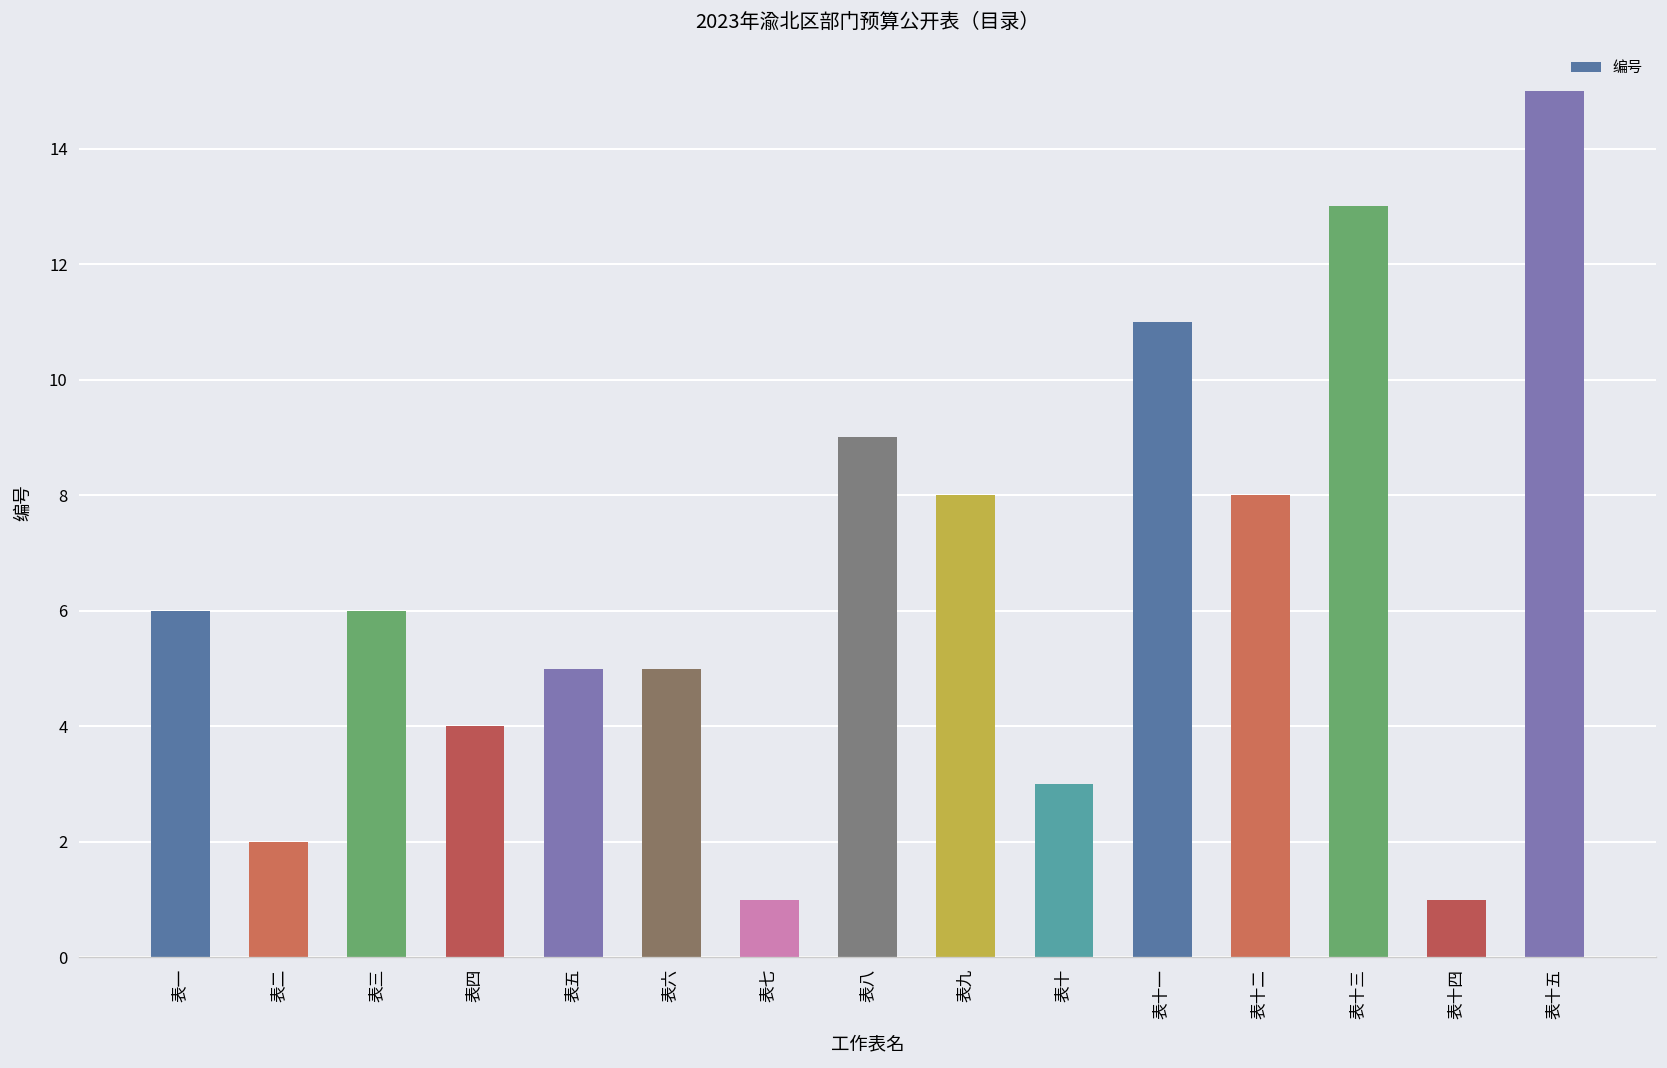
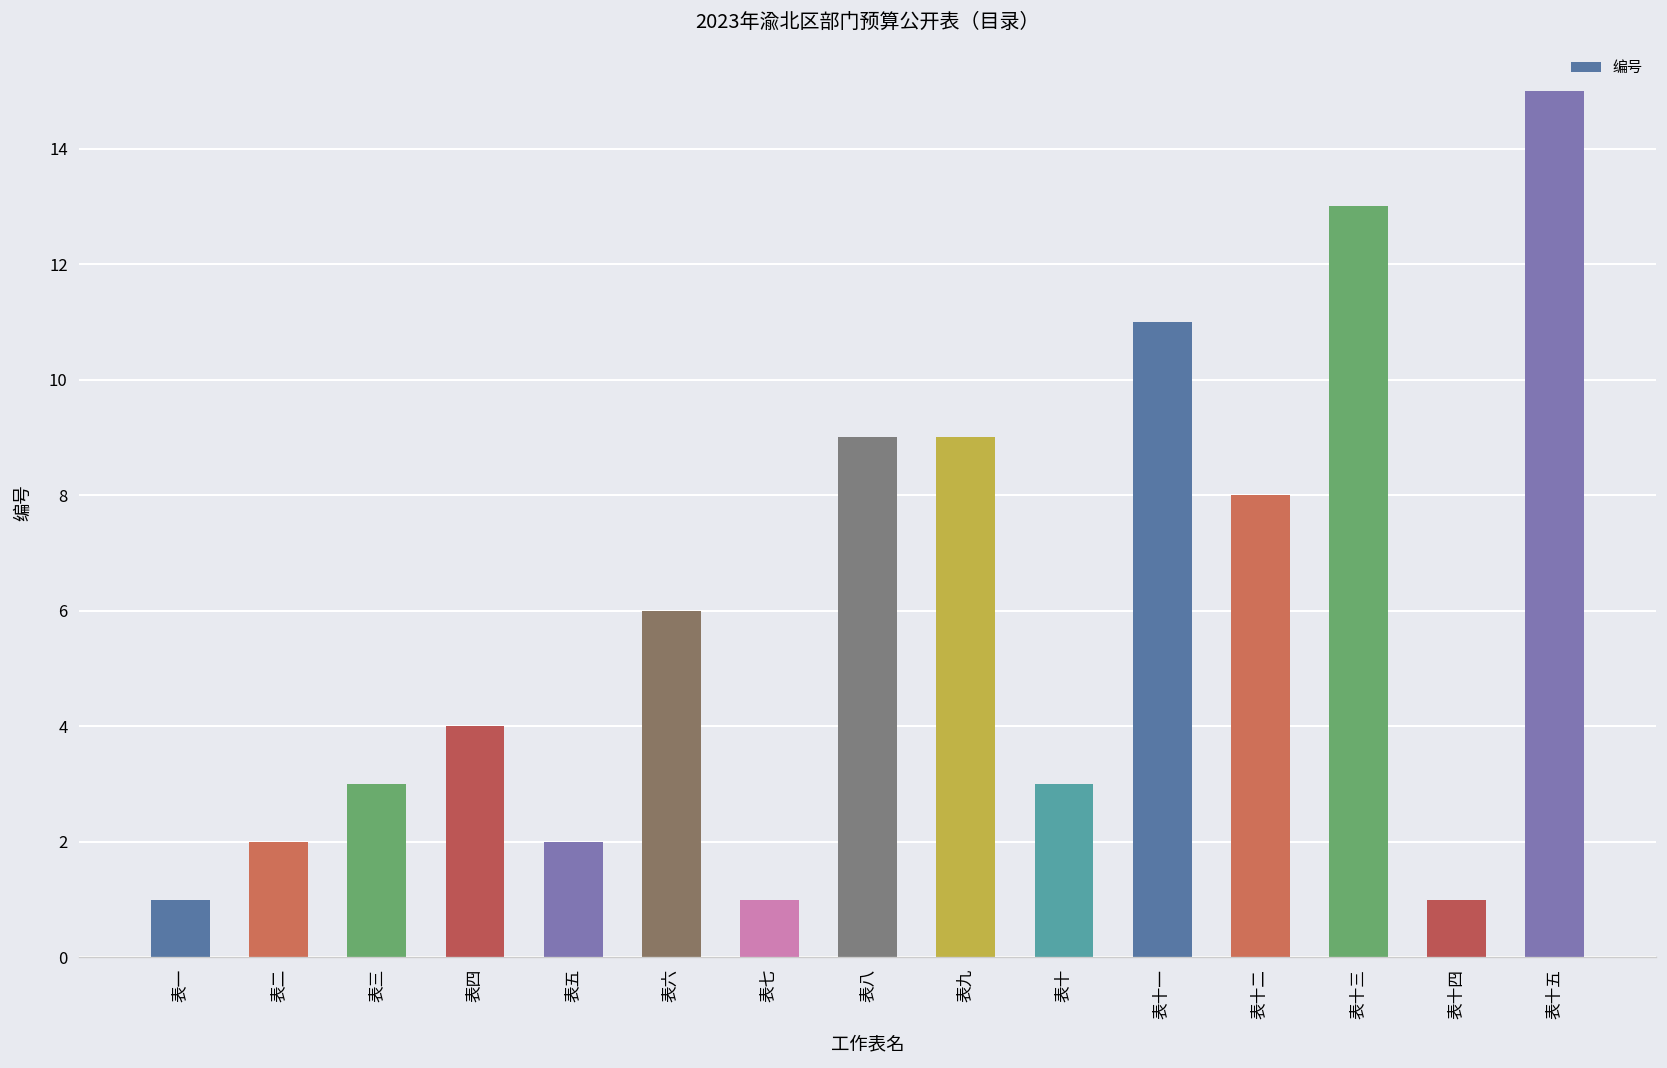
表一: 6 -> 1
表三: 6 -> 3
表五: 5 -> 2
表六: 5 -> 6
表九: 8 -> 9
